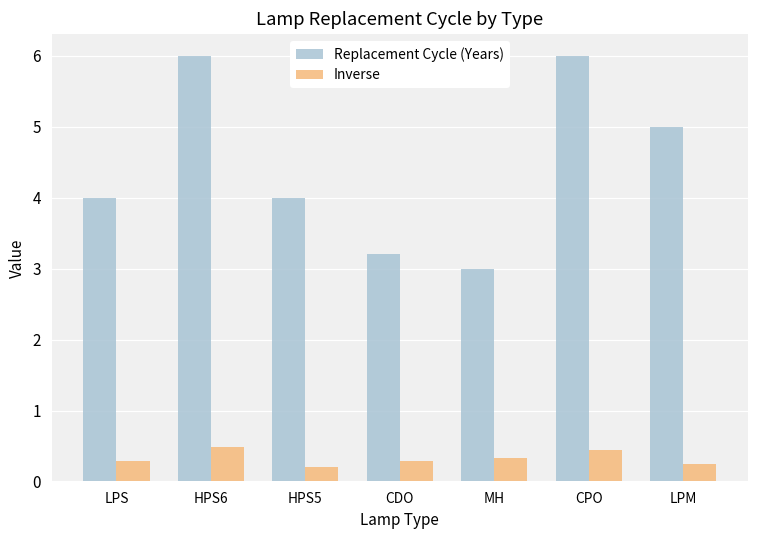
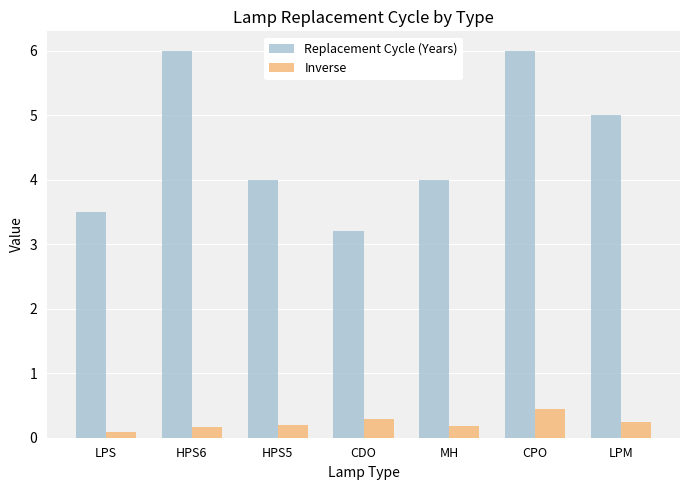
Replacement Cycle (Years), LPS: 4.0 -> 3.5
Inverse, LPS: 0.3 -> 0.1
Inverse, HPS6: 0.5 -> 0.2
Replacement Cycle (Years), MH: 3 -> 4
Inverse, MH: 0.3 -> 0.2
